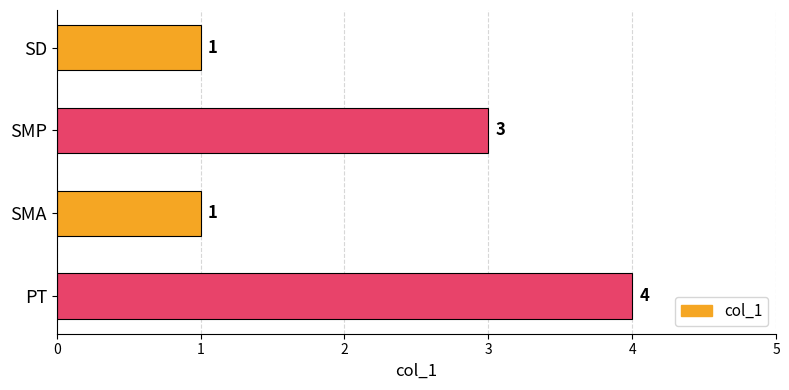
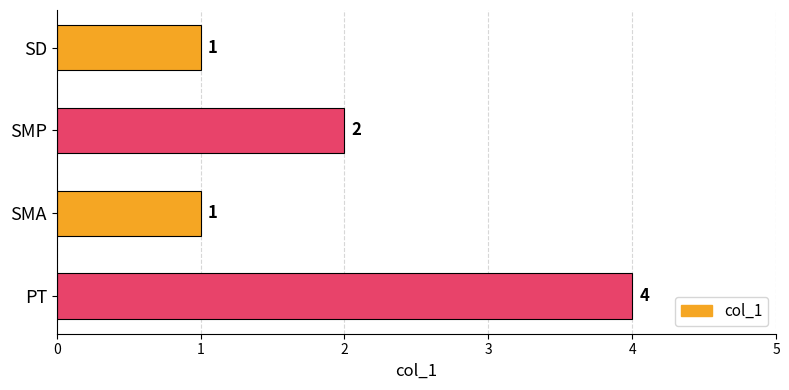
SMP: 3 -> 2
